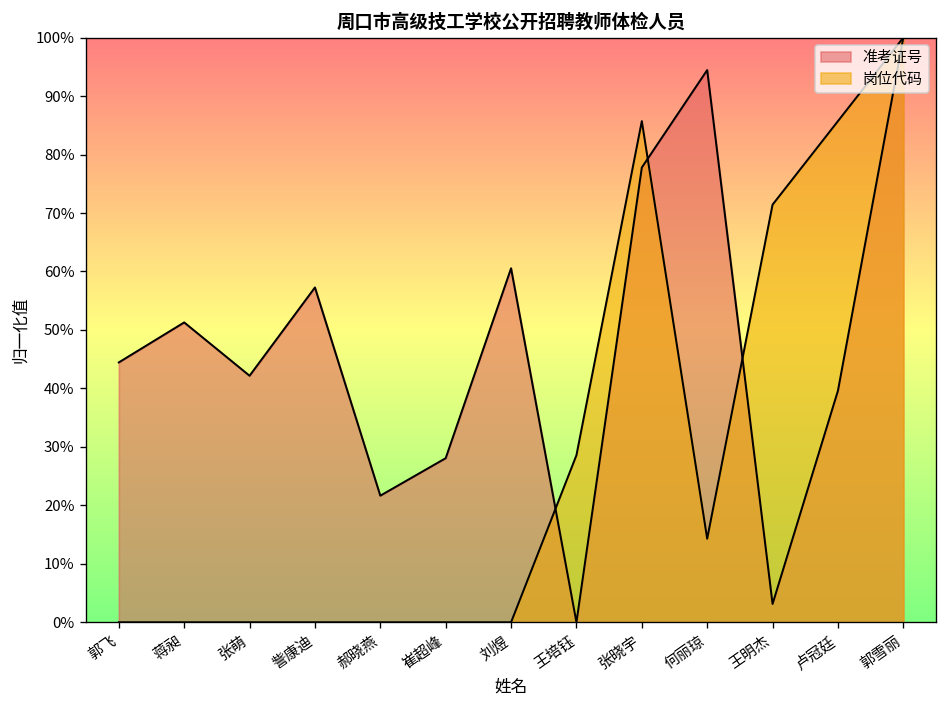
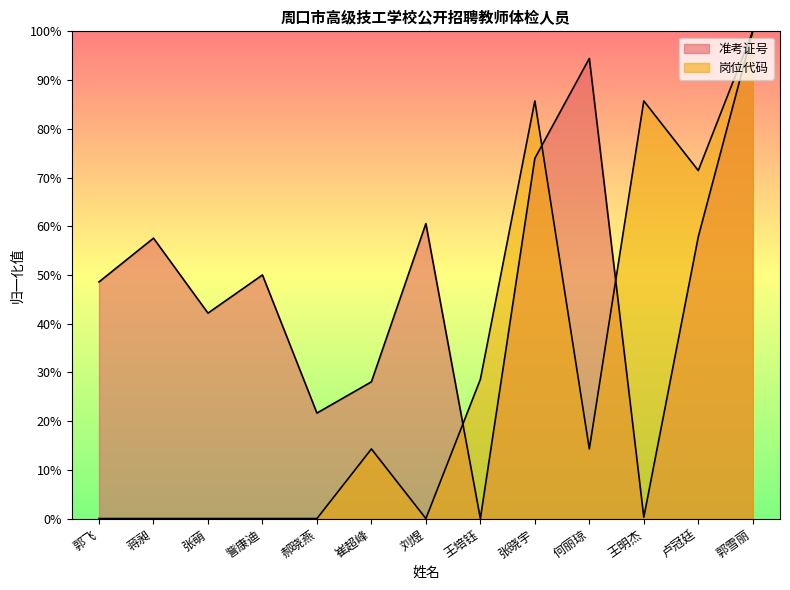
准考证号, 郭飞: 44% -> 49%
准考证号, 蒋昶: 51% -> 58%
准考证号, 訾康迪: 57% -> 50%
岗位代码, 崔超峰: 0% -> 14%
准考证号, 张晓宇: 78% -> 74%
准考证号, 王明杰: 3% -> 0%
岗位代码, 王明杰: 71% -> 86%
准考证号, 卢冠廷: 40% -> 58%
岗位代码, 卢冠廷: 86% -> 71%
